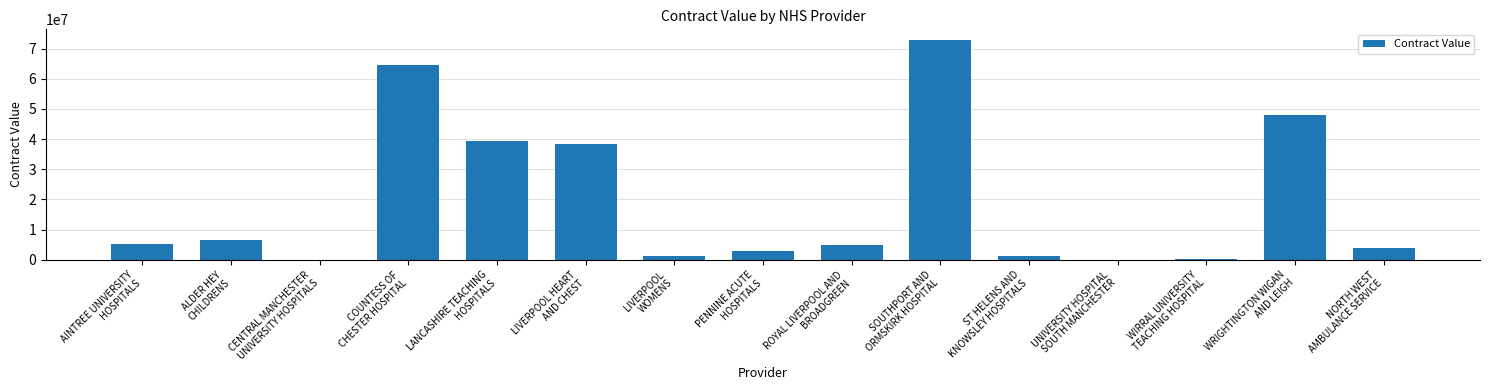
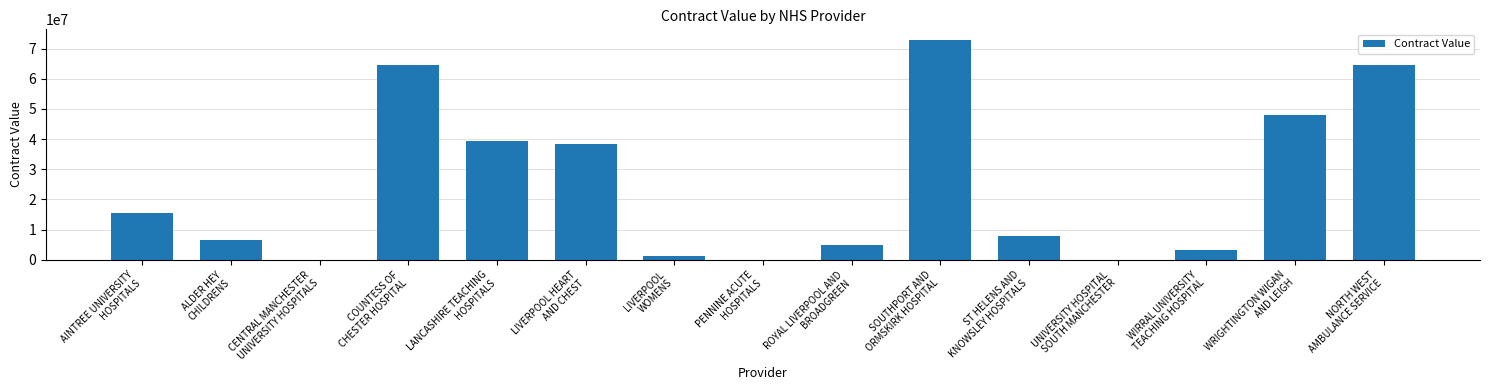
AINTREE UNIVERSITY HOSPITALS: 5000000 -> 15000000
PENNINE ACUTE HOSPITALS: 3000000 -> 0
ST HELENS AND KNOWSLEY HOSPITALS: 1000000 -> 8000000
WIRRAL UNIVERSITY TEACHING HOSPITAL: 0 -> 3000000
NORTH WEST AMBULANCE SERVICE: 4000000 -> 65000000
